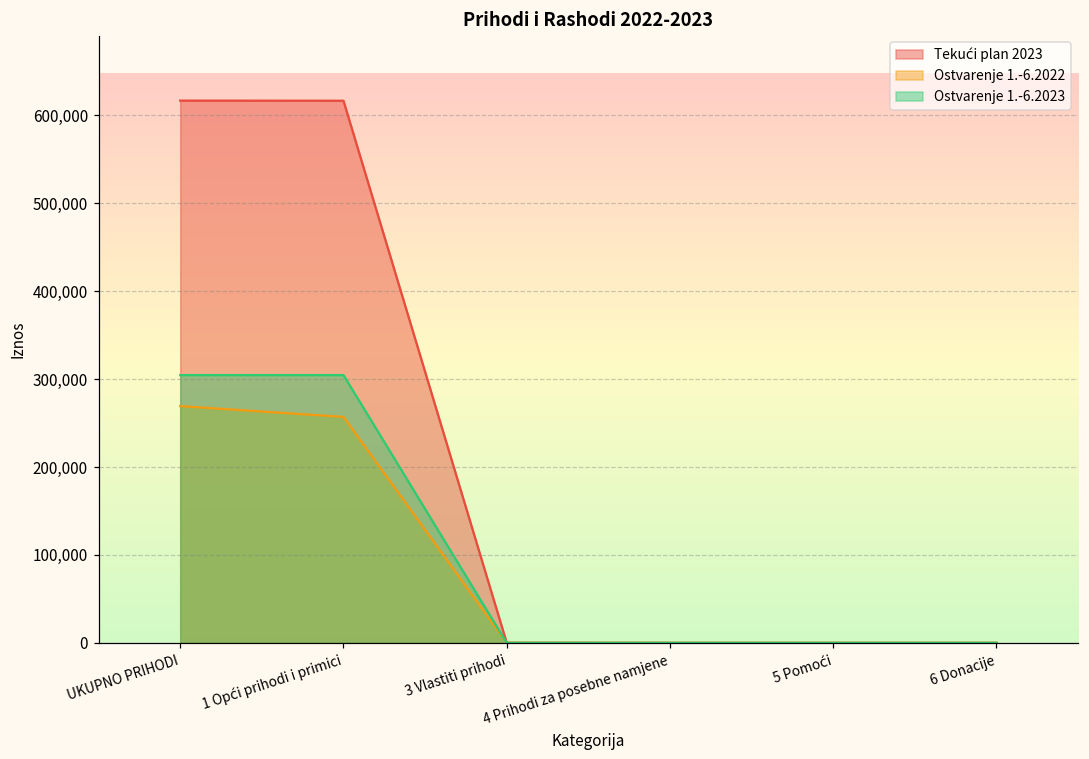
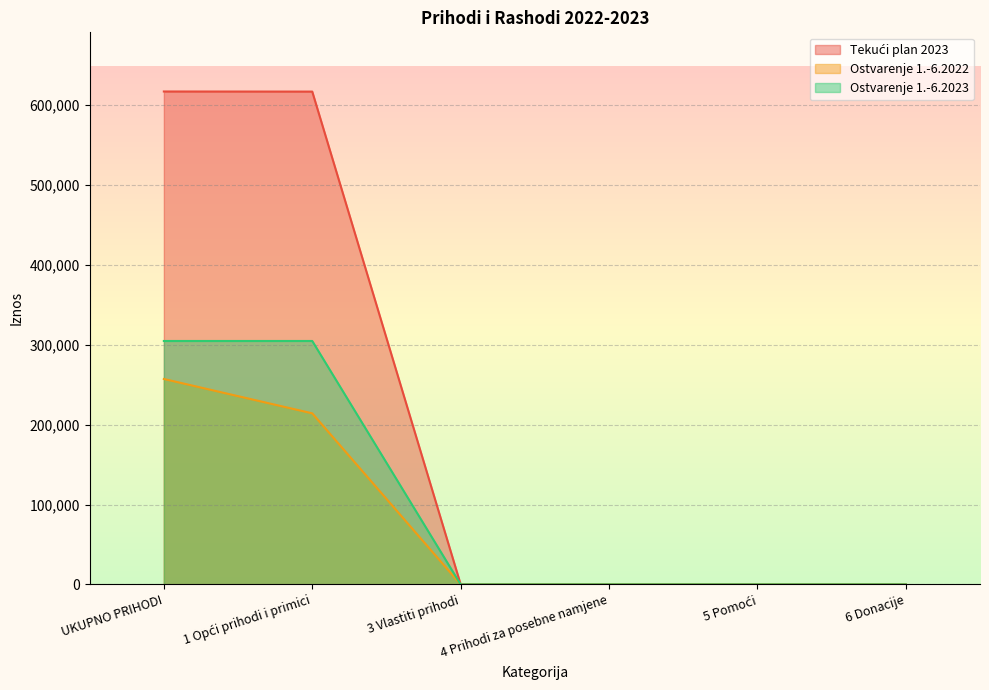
Ostvarenje 1.-6.2022, UKUPNO PRIHODI: 270,000 -> 260,000
Ostvarenje 1.-6.2022, 1 Opći prihodi i primici: 260,000 -> 210,000
